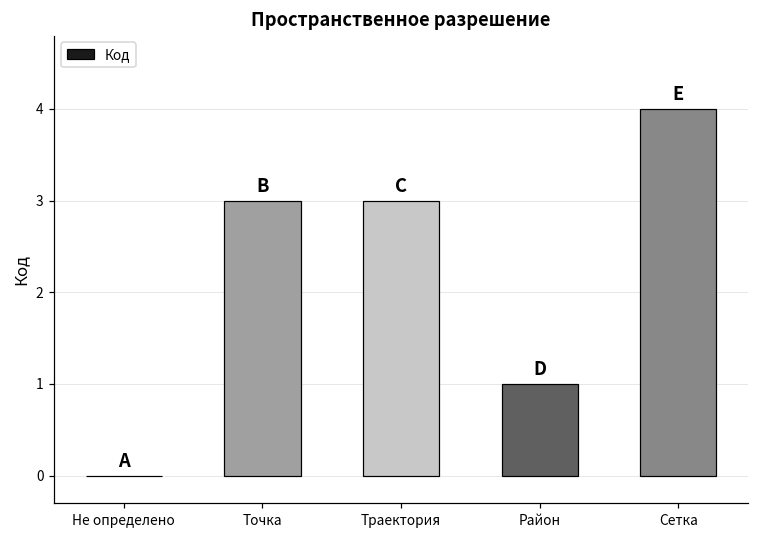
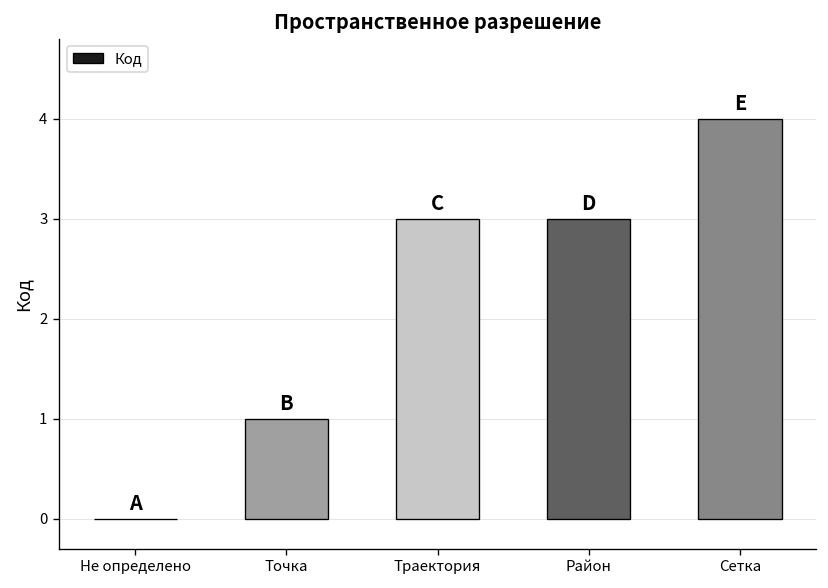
Точка: 3 -> 1
Район: 1 -> 3
